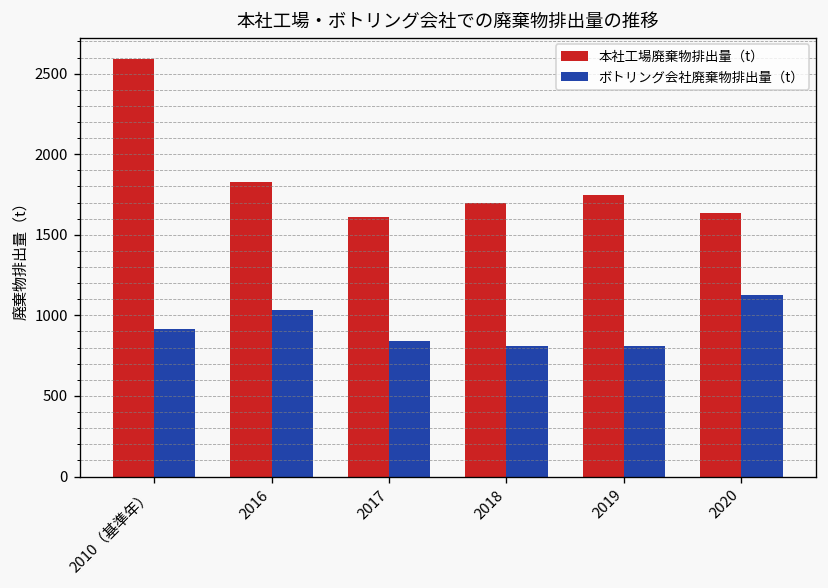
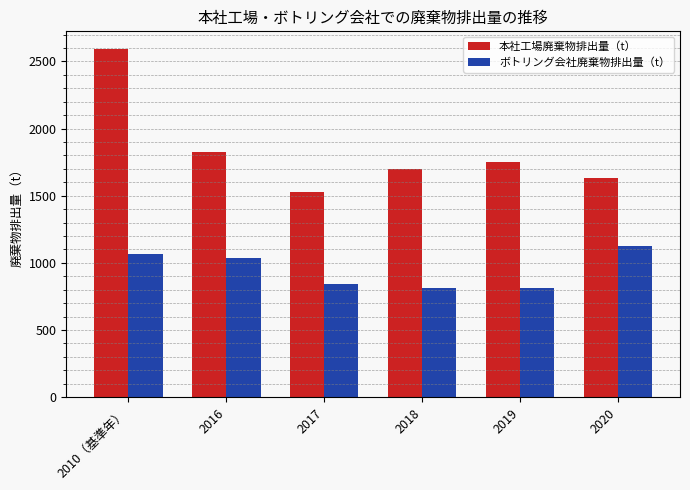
ボトリング会社廃棄物排出量（t）, 2010（基準年）: 910 -> 1070
本社工場廃棄物排出量（t）, 2017: 1610 -> 1530
